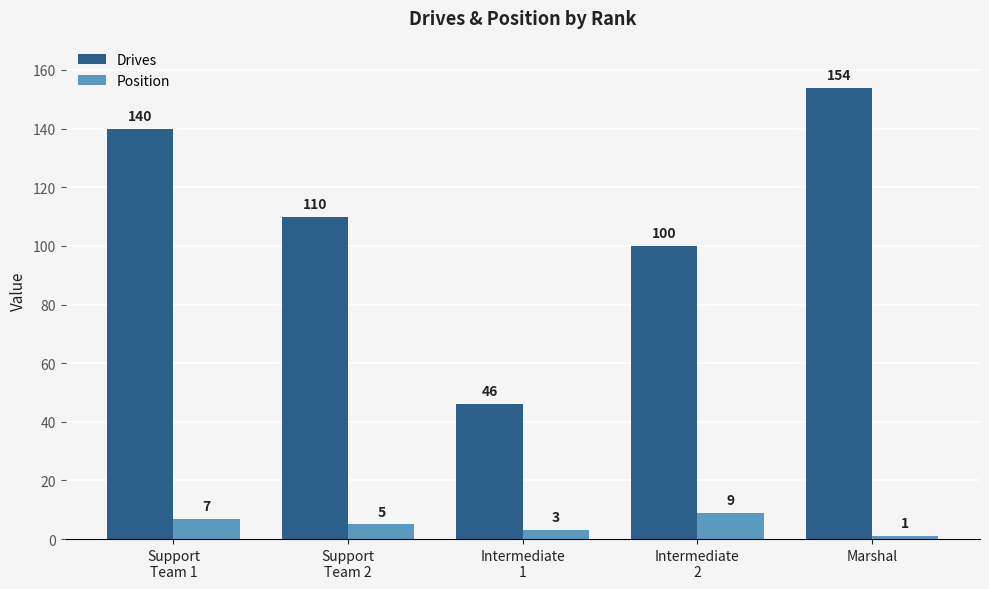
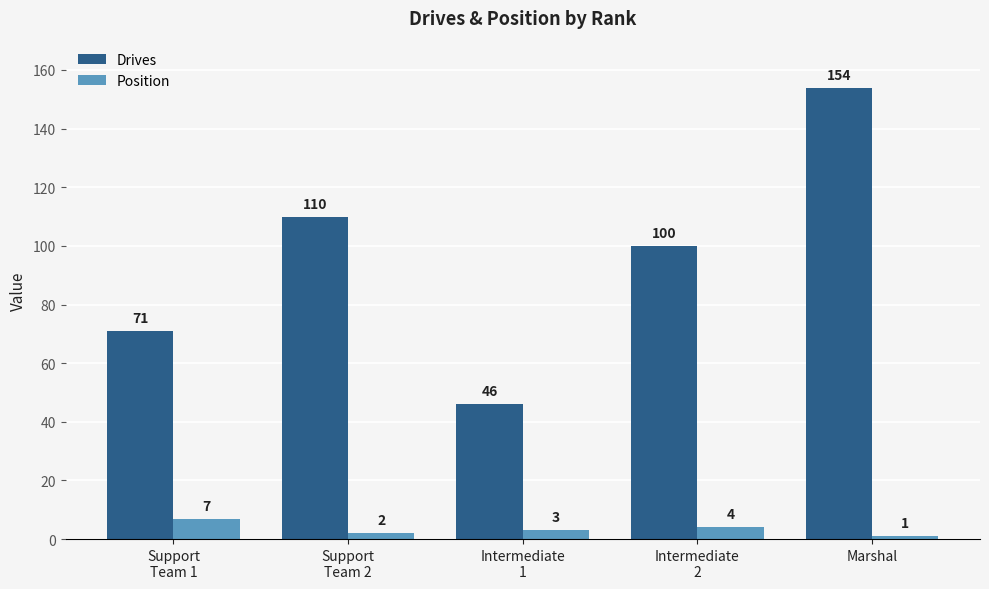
Drives, Support Team 1: 140 -> 71
Position, Support Team 2: 5 -> 2
Position, Intermediate 2: 9 -> 4
